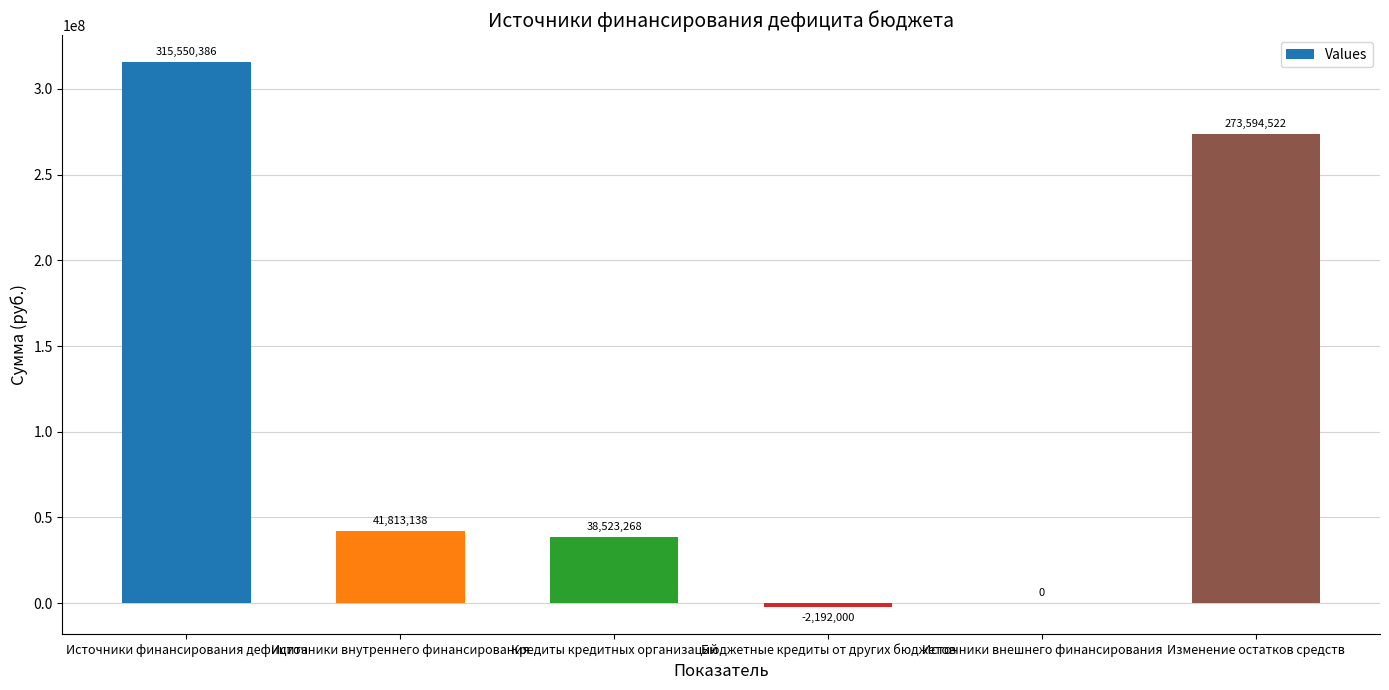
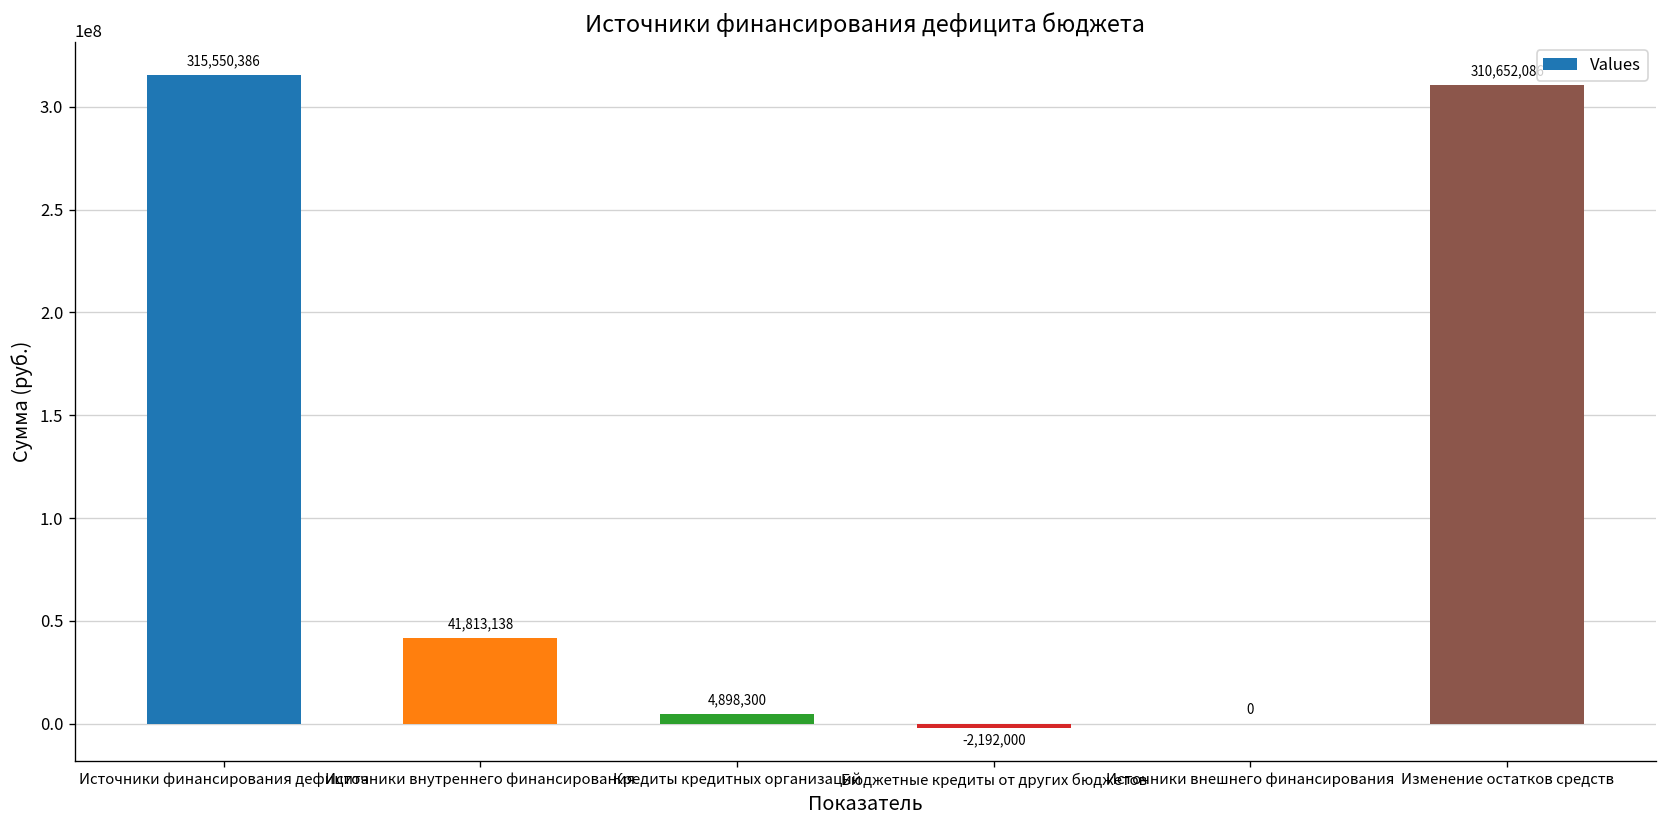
Кредиты кредитных организаций: 38,523,268 -> 4,898,300
Изменение остатков средств: 273,594,522 -> 310,652,086
